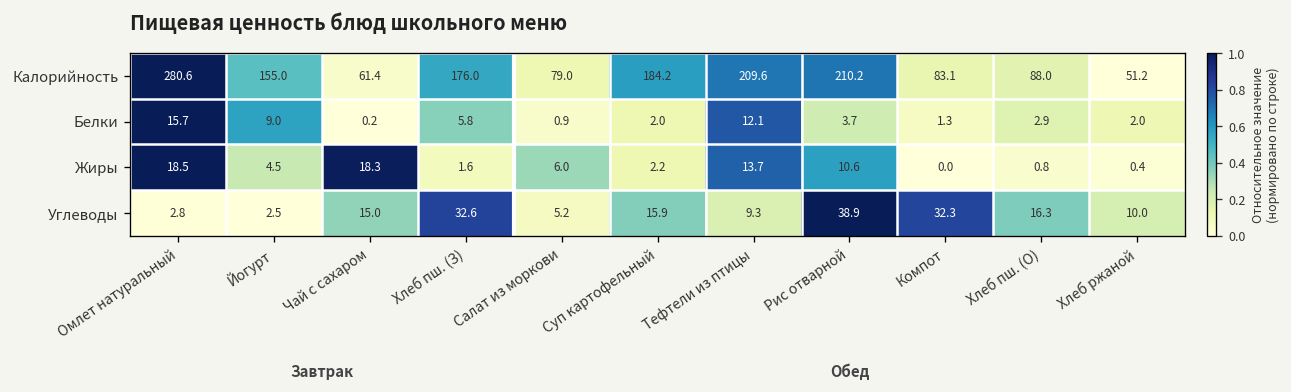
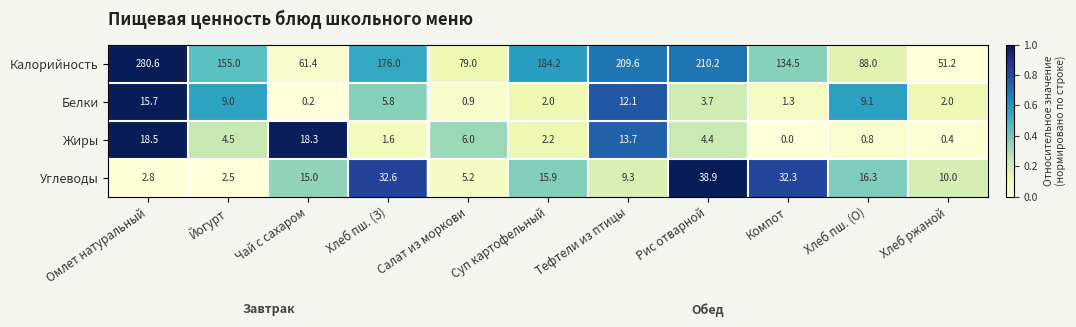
Калорийность, Компот: 83.1 -> 134.5
Белки, Хлеб пш. (О): 2.9 -> 9.1
Жиры, Рис отварной: 10.6 -> 4.4
